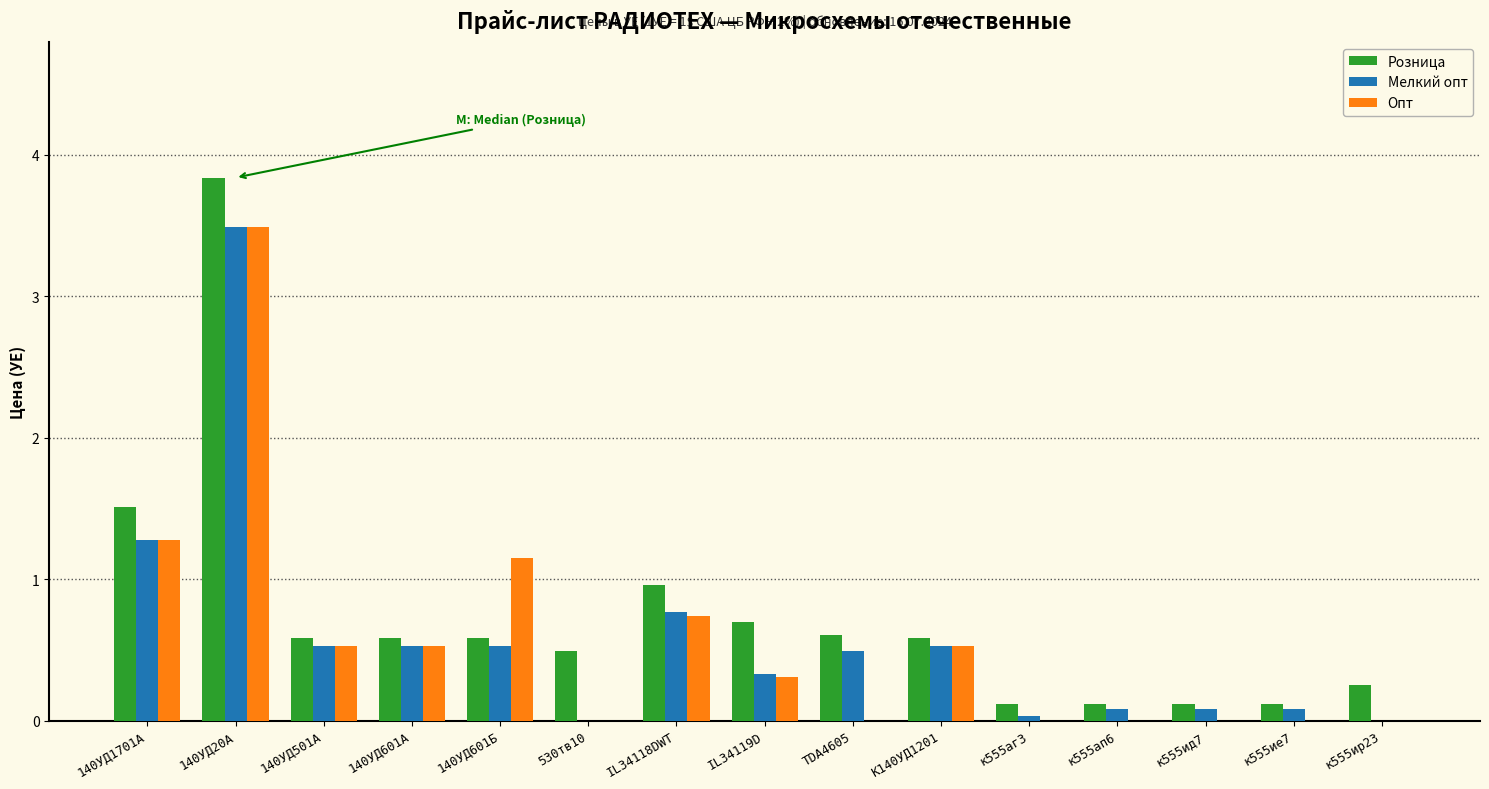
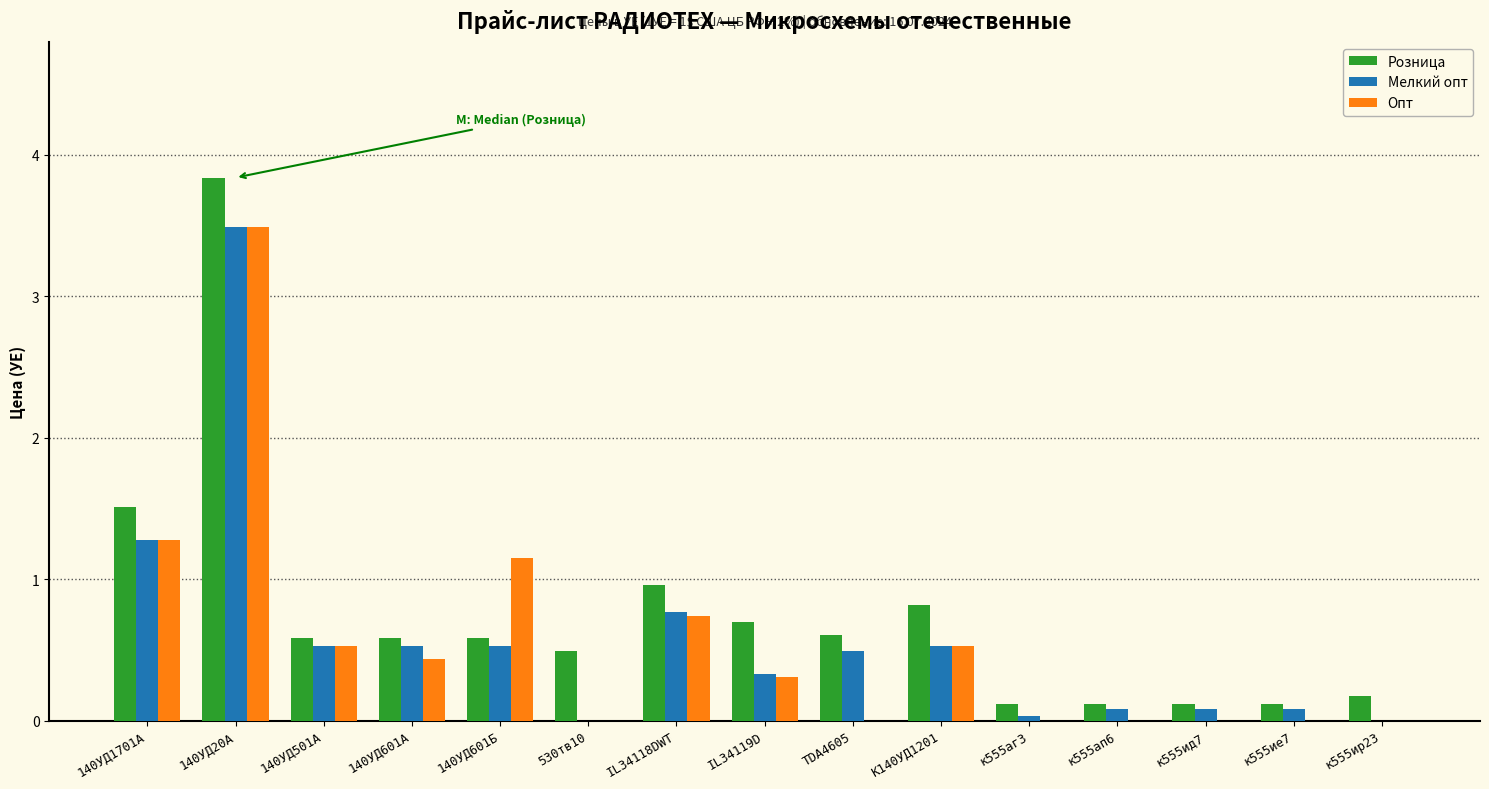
Опт, 140УД601А: 0.52 -> 0.43
Розница, К140УД1201: 0.58 -> 0.82
Розница, к555ир23: 0.25 -> 0.17
